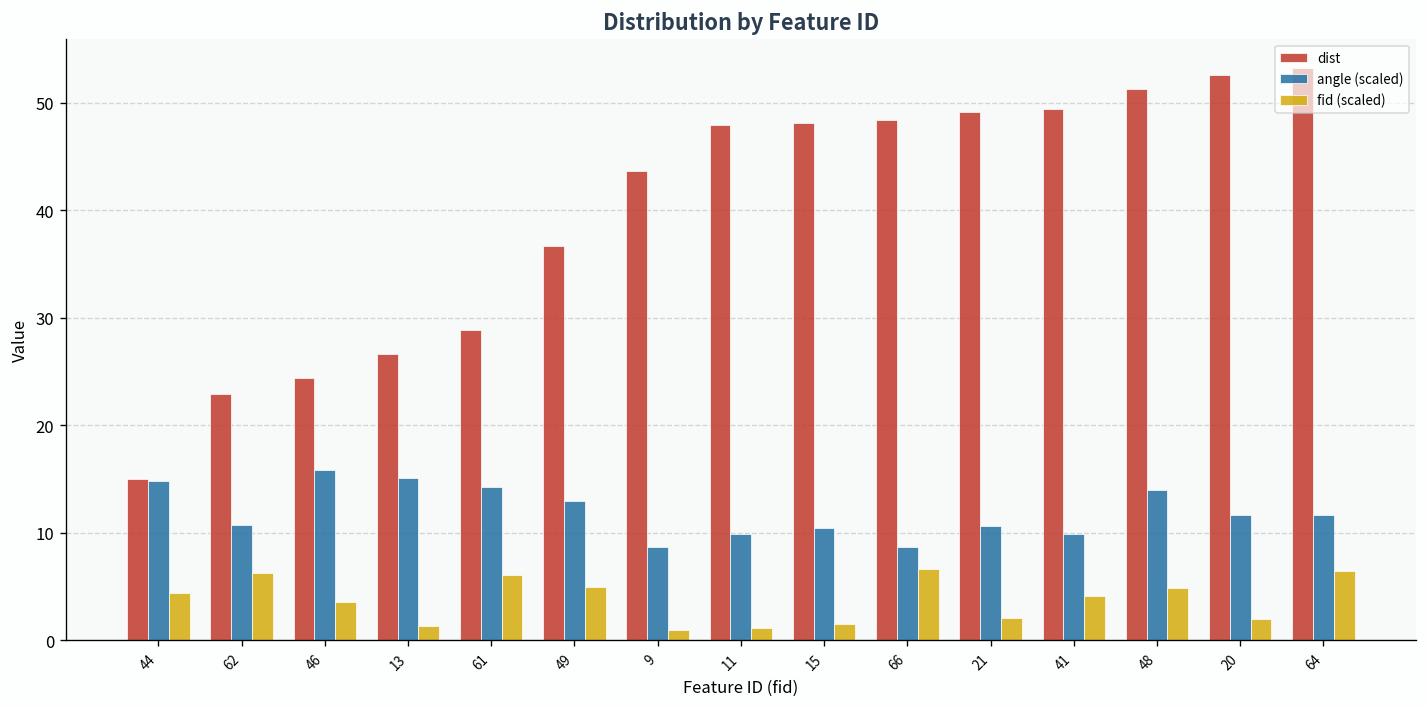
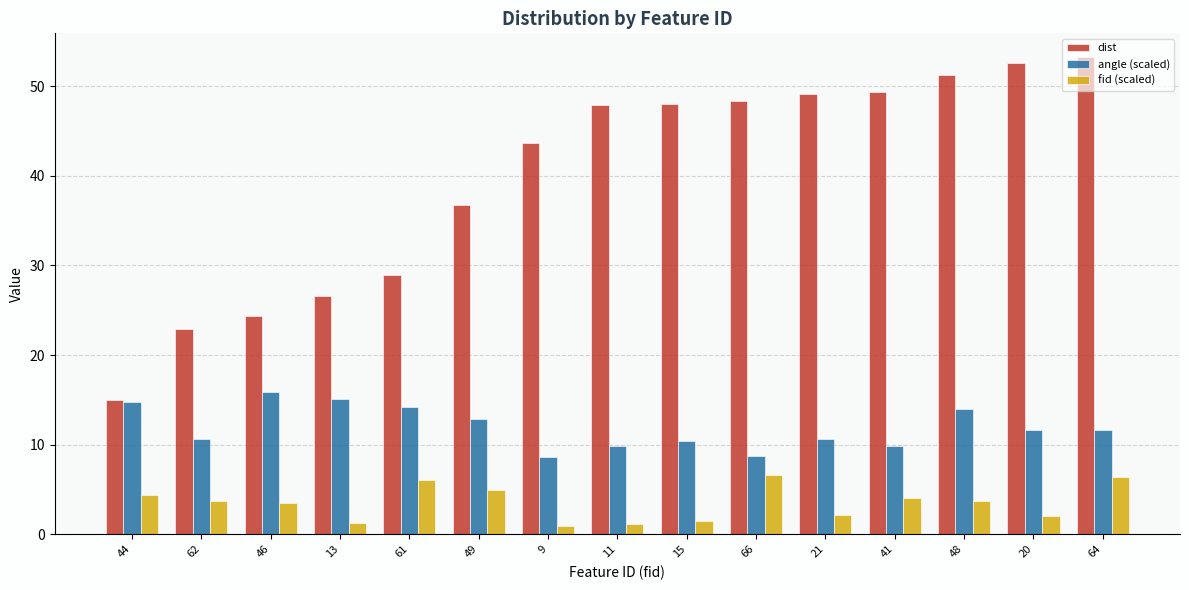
fid (scaled), 62: 6 -> 4
fid (scaled), 48: 5 -> 4
